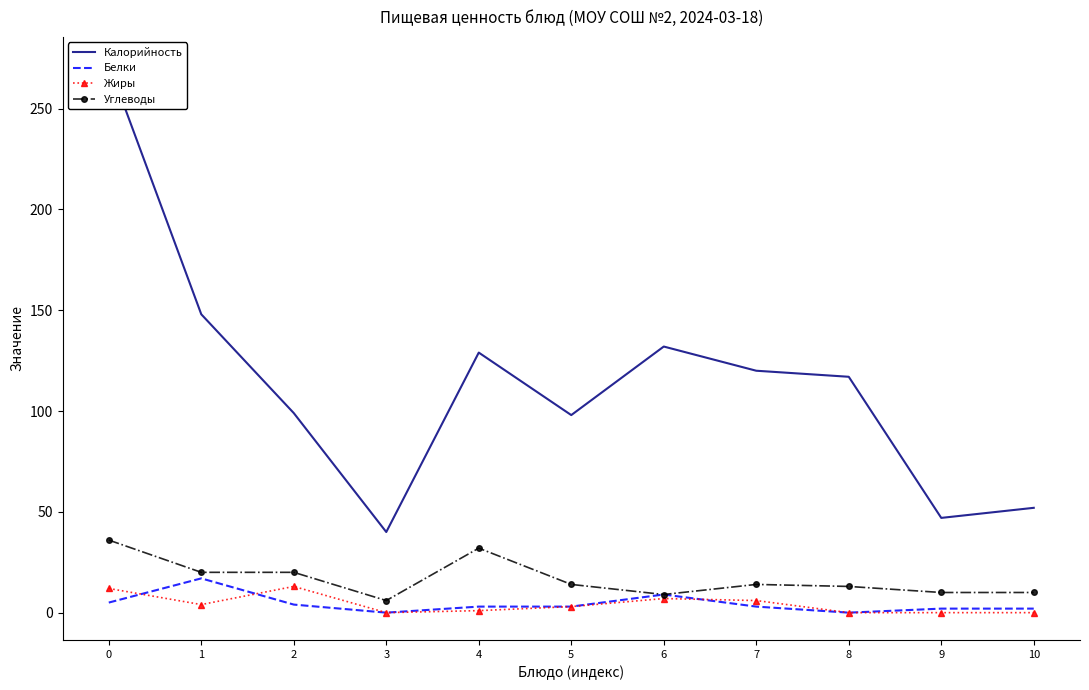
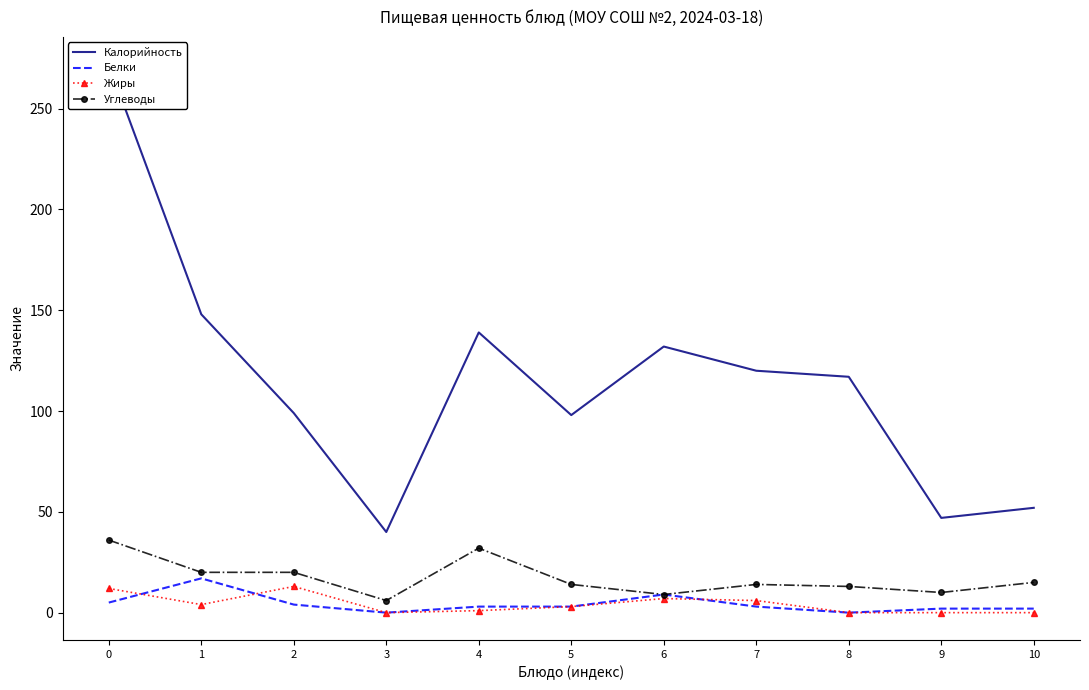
Калорийность, 4: 129 -> 139
Углеводы, 10: 10 -> 15
